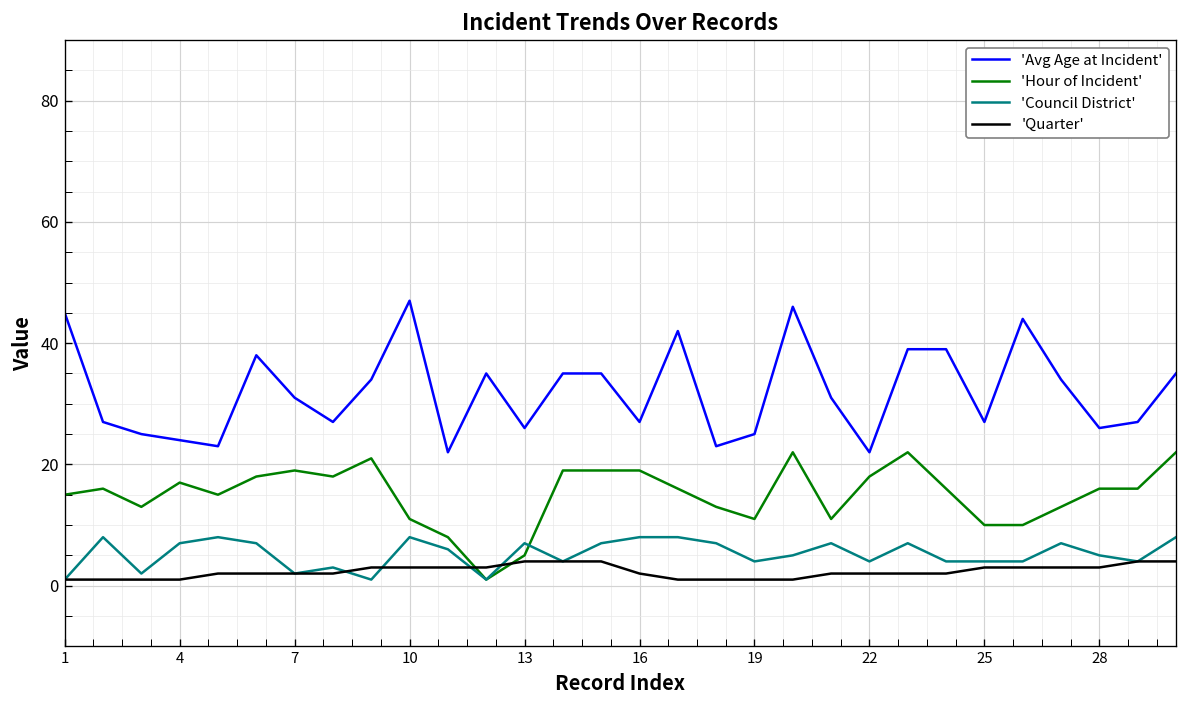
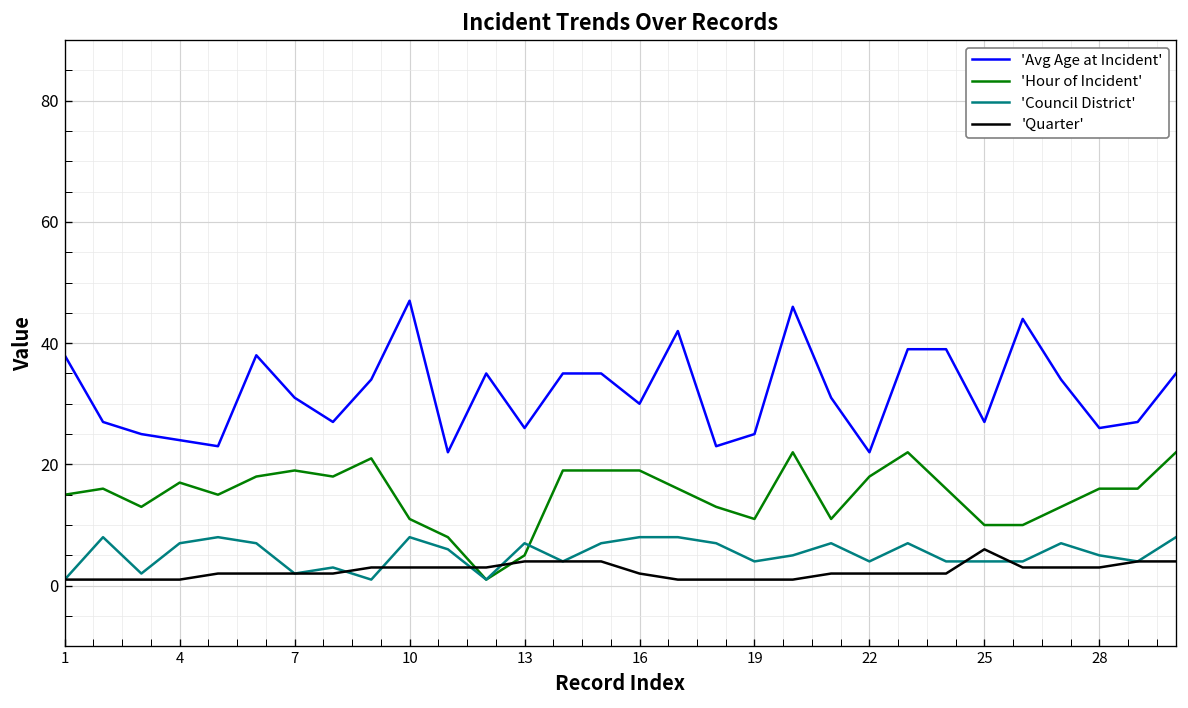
'Avg Age at Incident', 1: 45 -> 38
'Avg Age at Incident', 16: 27 -> 30
'Quarter', 25: 3 -> 6
